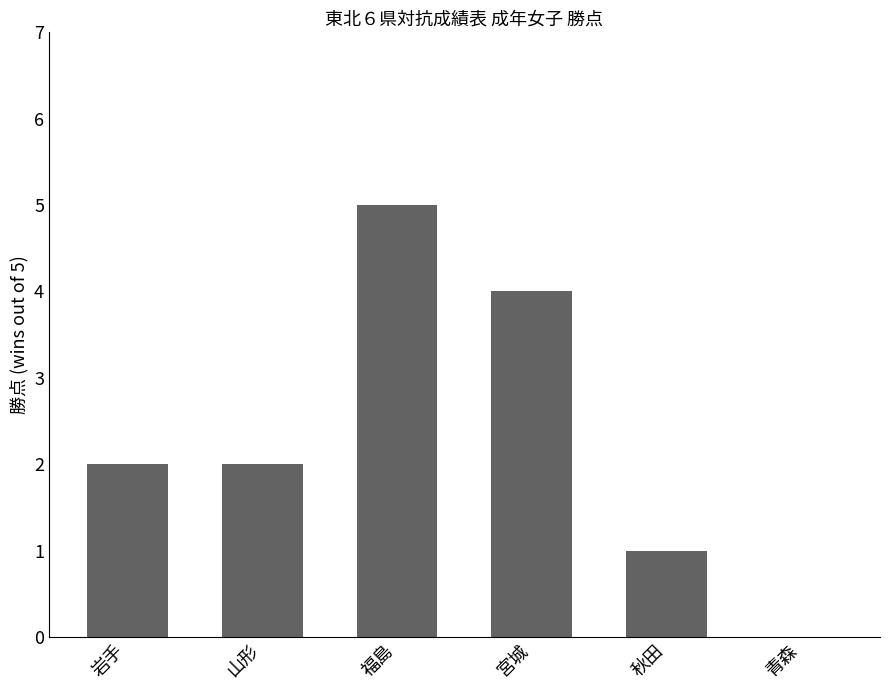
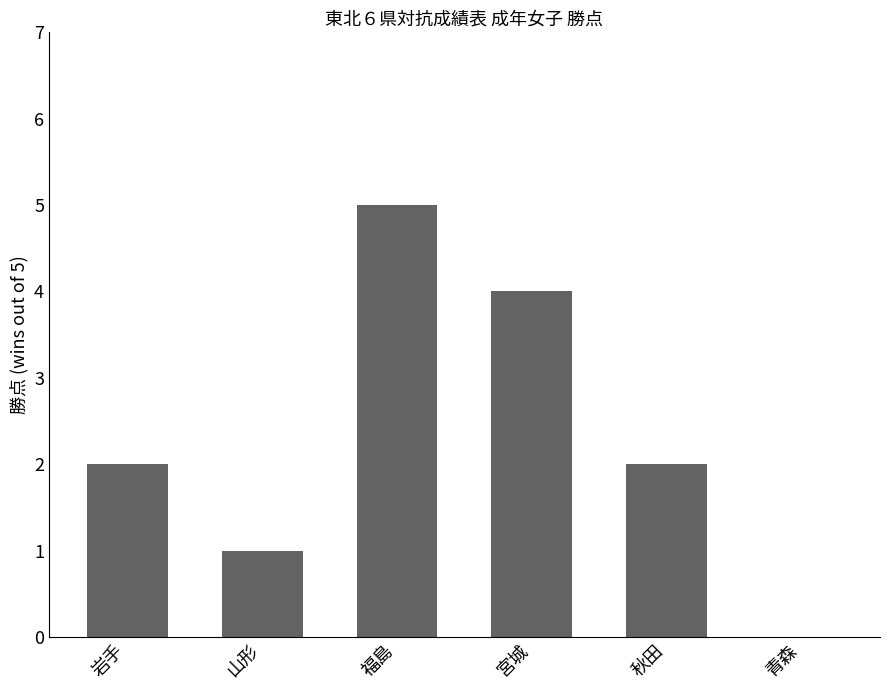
山形: 2 -> 1
秋田: 1 -> 2
